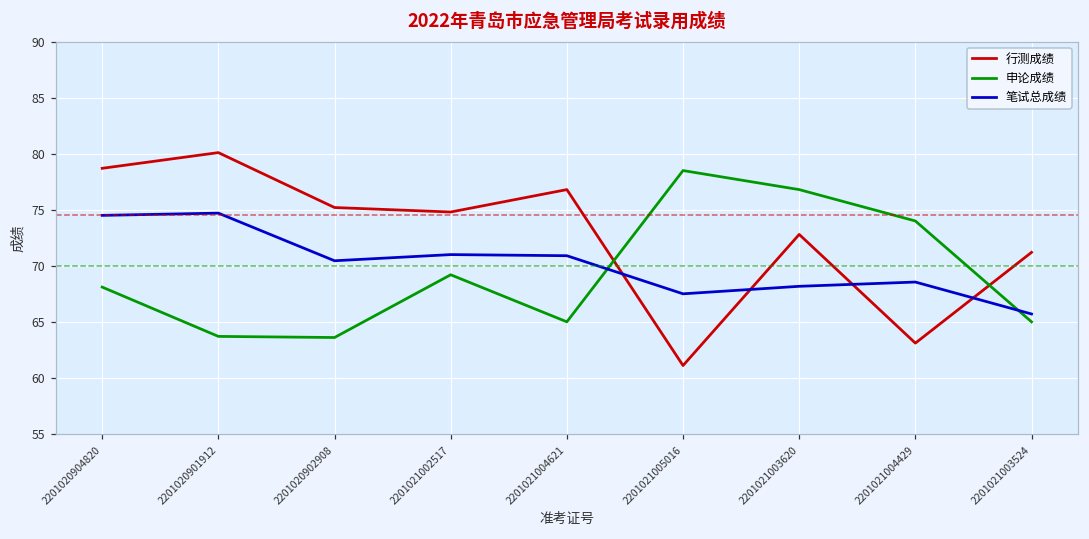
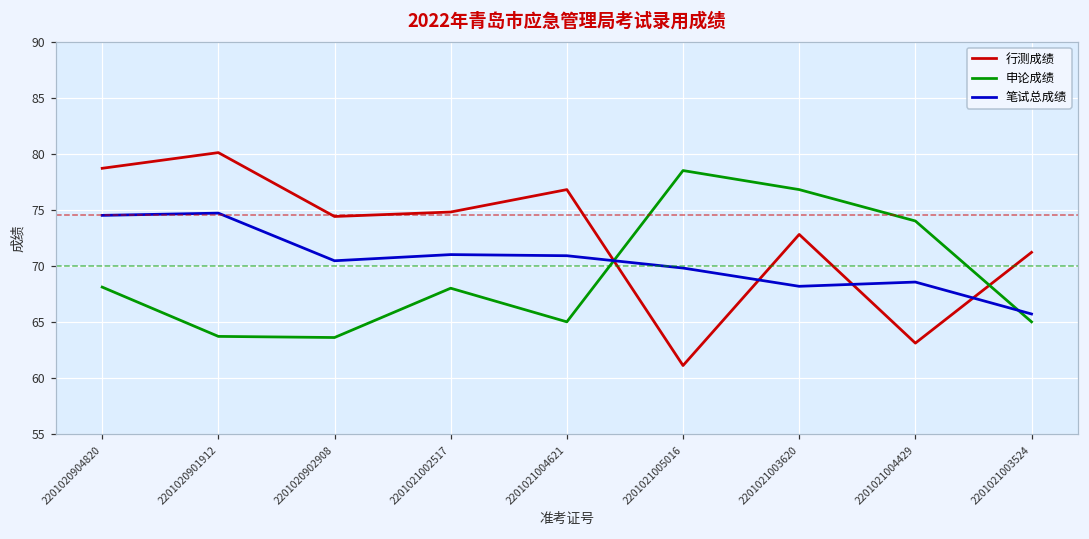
行测成绩, 2201020902908: 75.2 -> 74.4
申论成绩, 2201021002517: 69.2 -> 68.0
笔试总成绩, 2201021005016: 67.5 -> 69.8
